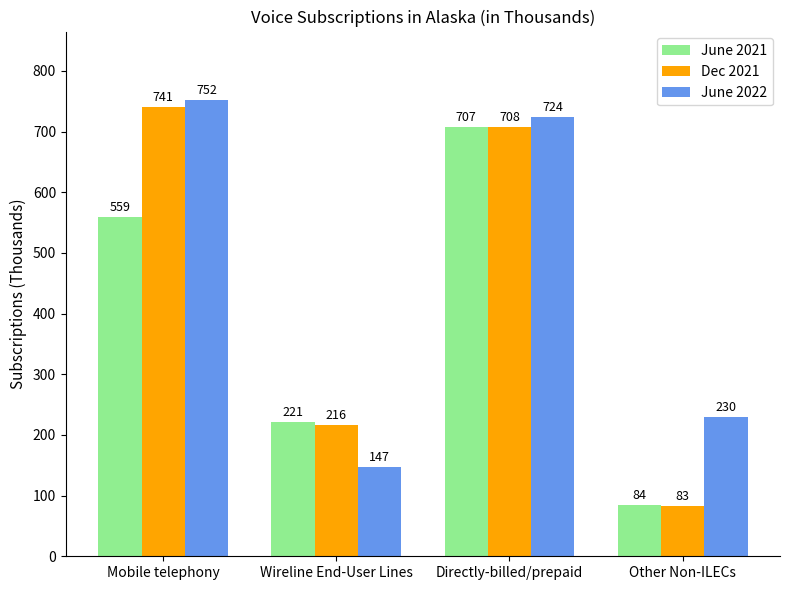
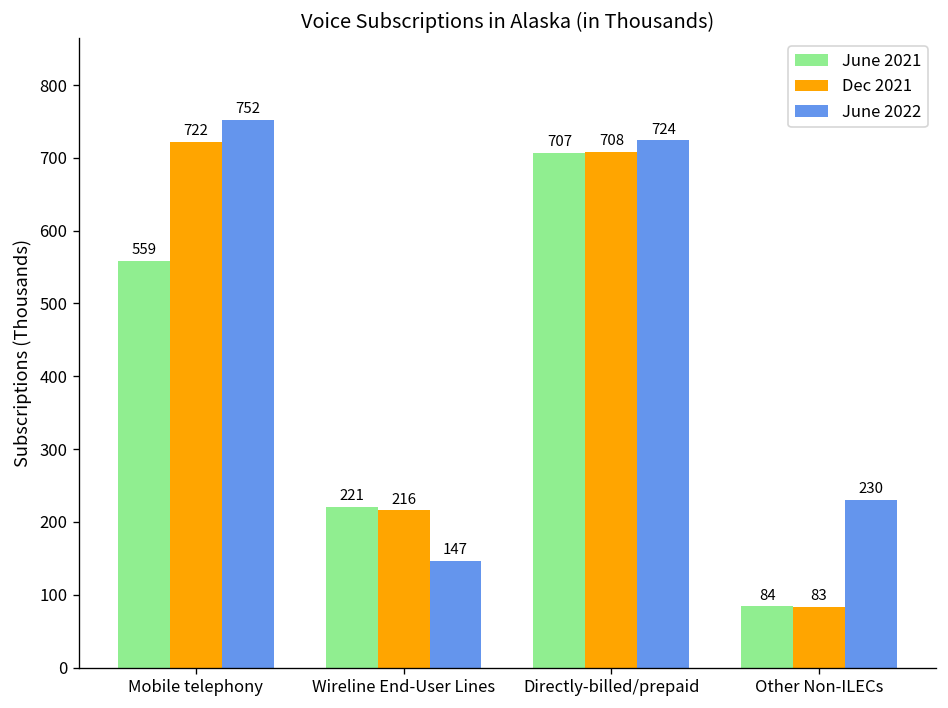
Dec 2021, Mobile telephony: 741 -> 722
